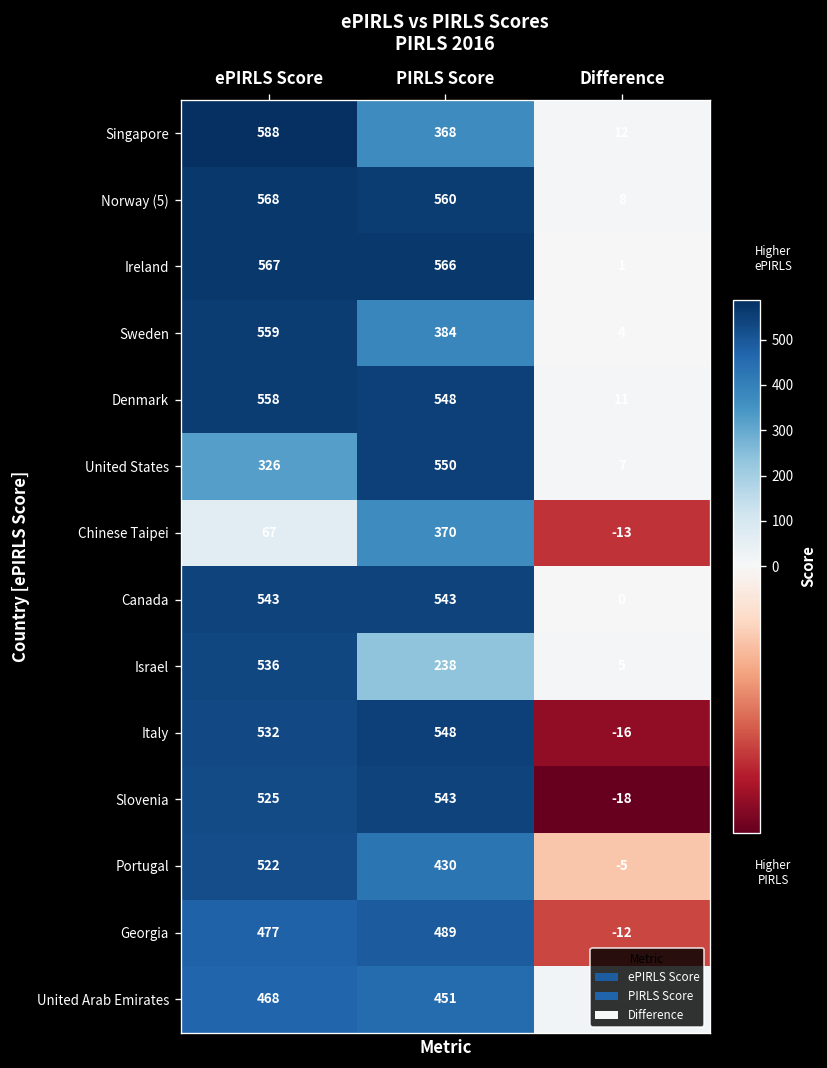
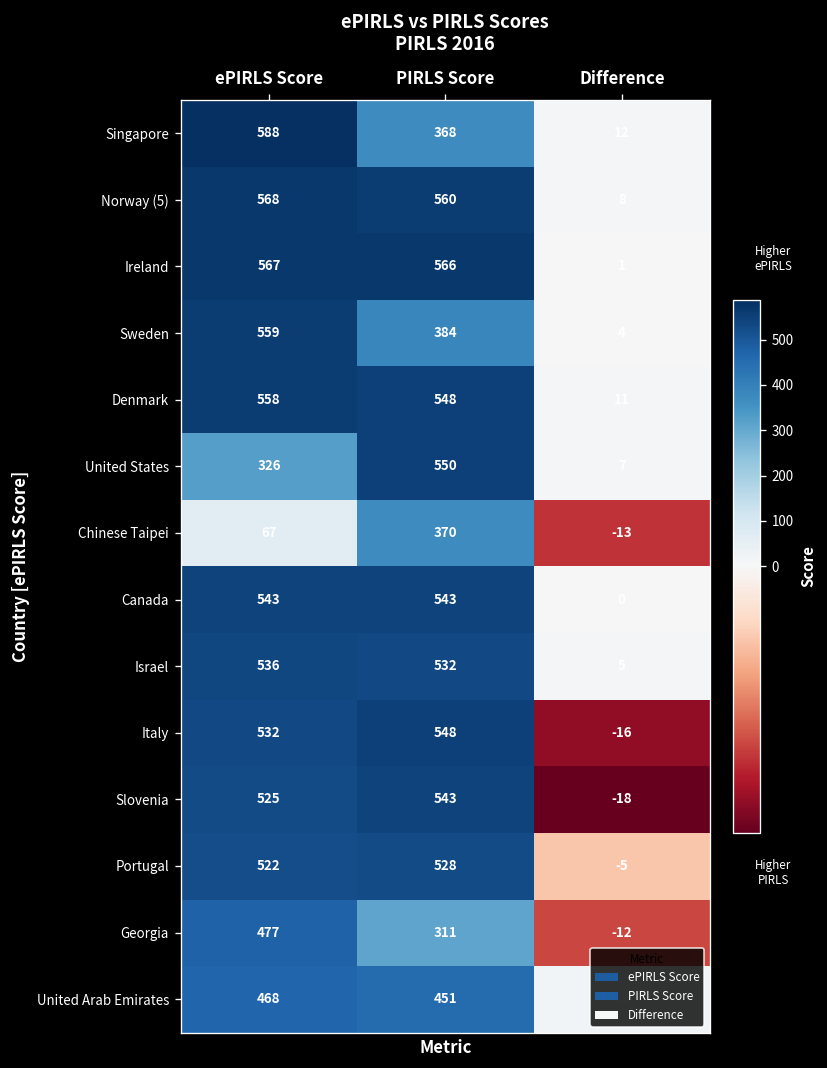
Israel, PIRLS Score: 238 -> 532
Portugal, PIRLS Score: 430 -> 528
Georgia, PIRLS Score: 489 -> 311
